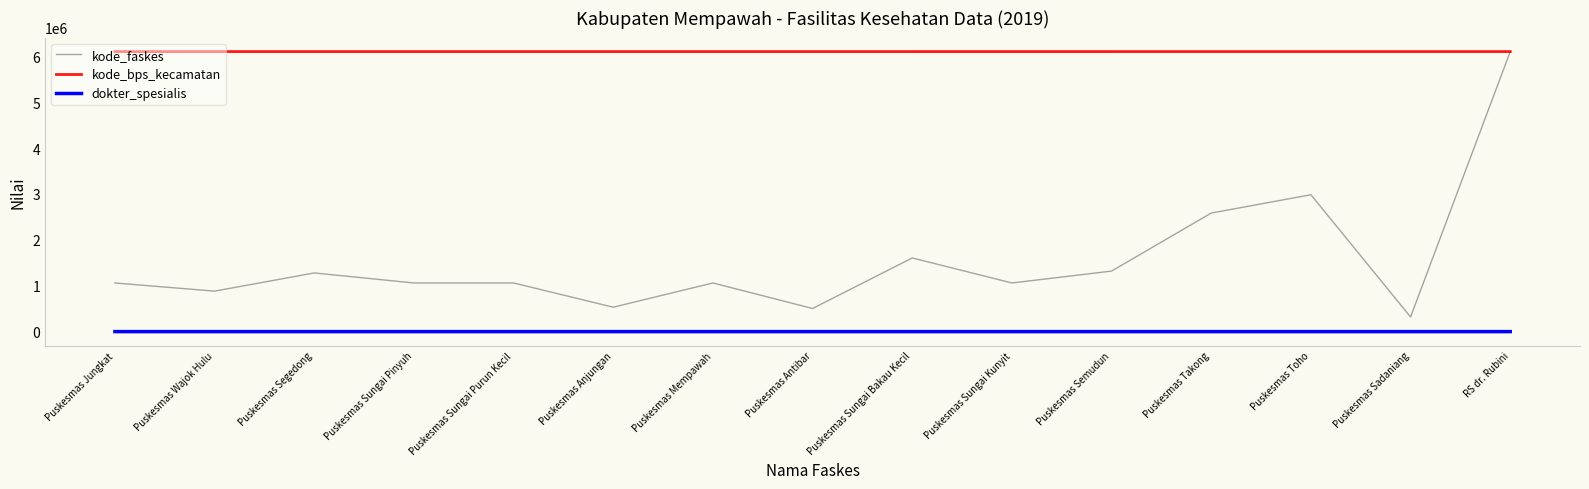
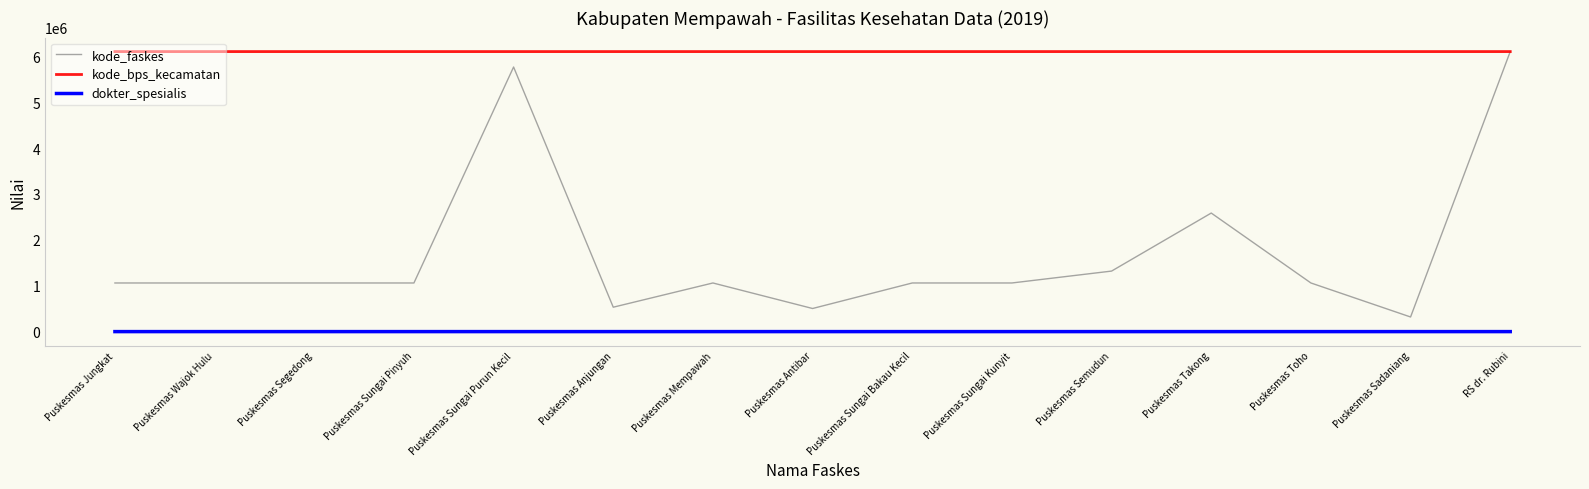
kode_faskes, Puskesmas Wajok Hulu: 900000 -> 1100000
kode_faskes, Puskesmas Segedong: 1300000 -> 1100000
kode_faskes, Puskesmas Sungai Purun Kecil: 1100000 -> 5800000
kode_faskes, Puskesmas Sungai Bakau Kecil: 1600000 -> 1100000
kode_faskes, Puskesmas Toho: 3000000 -> 1100000
